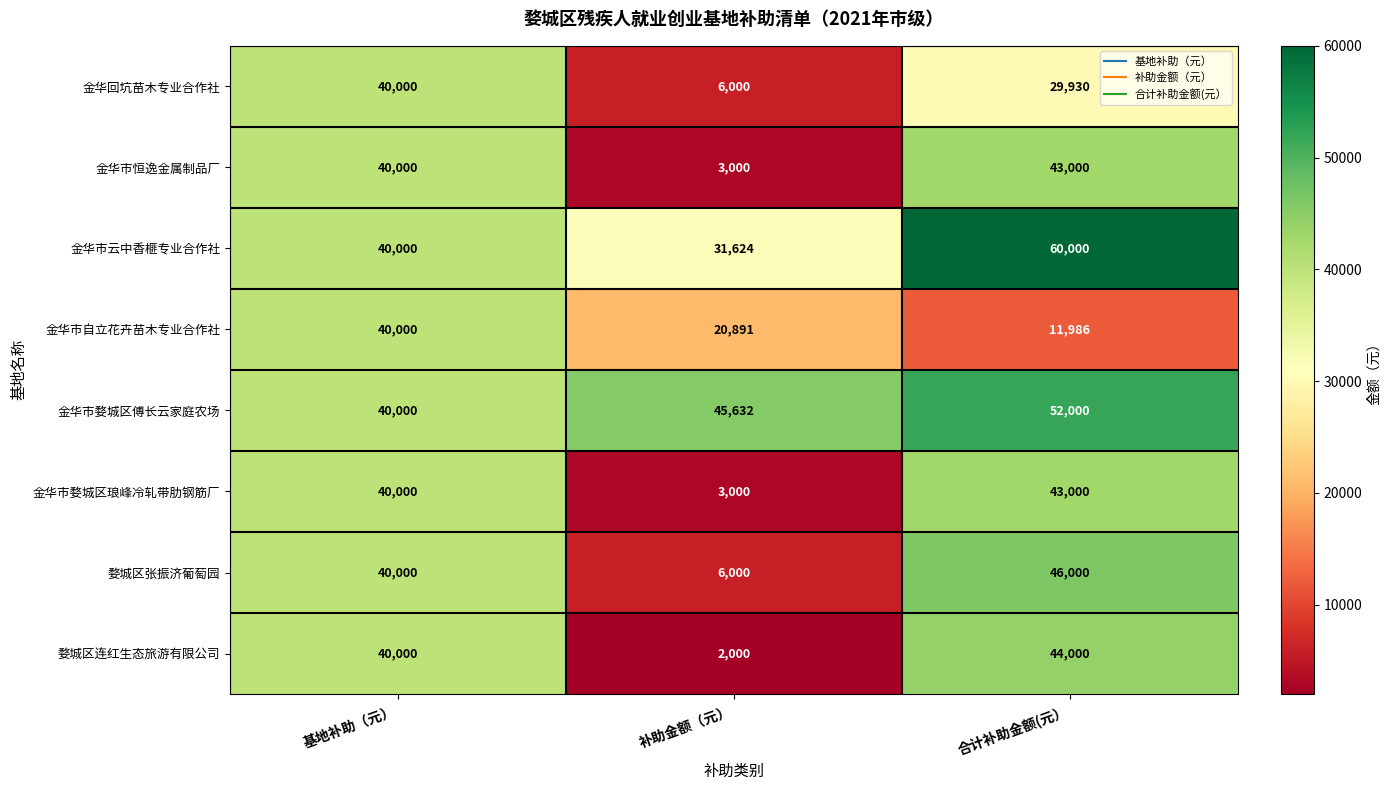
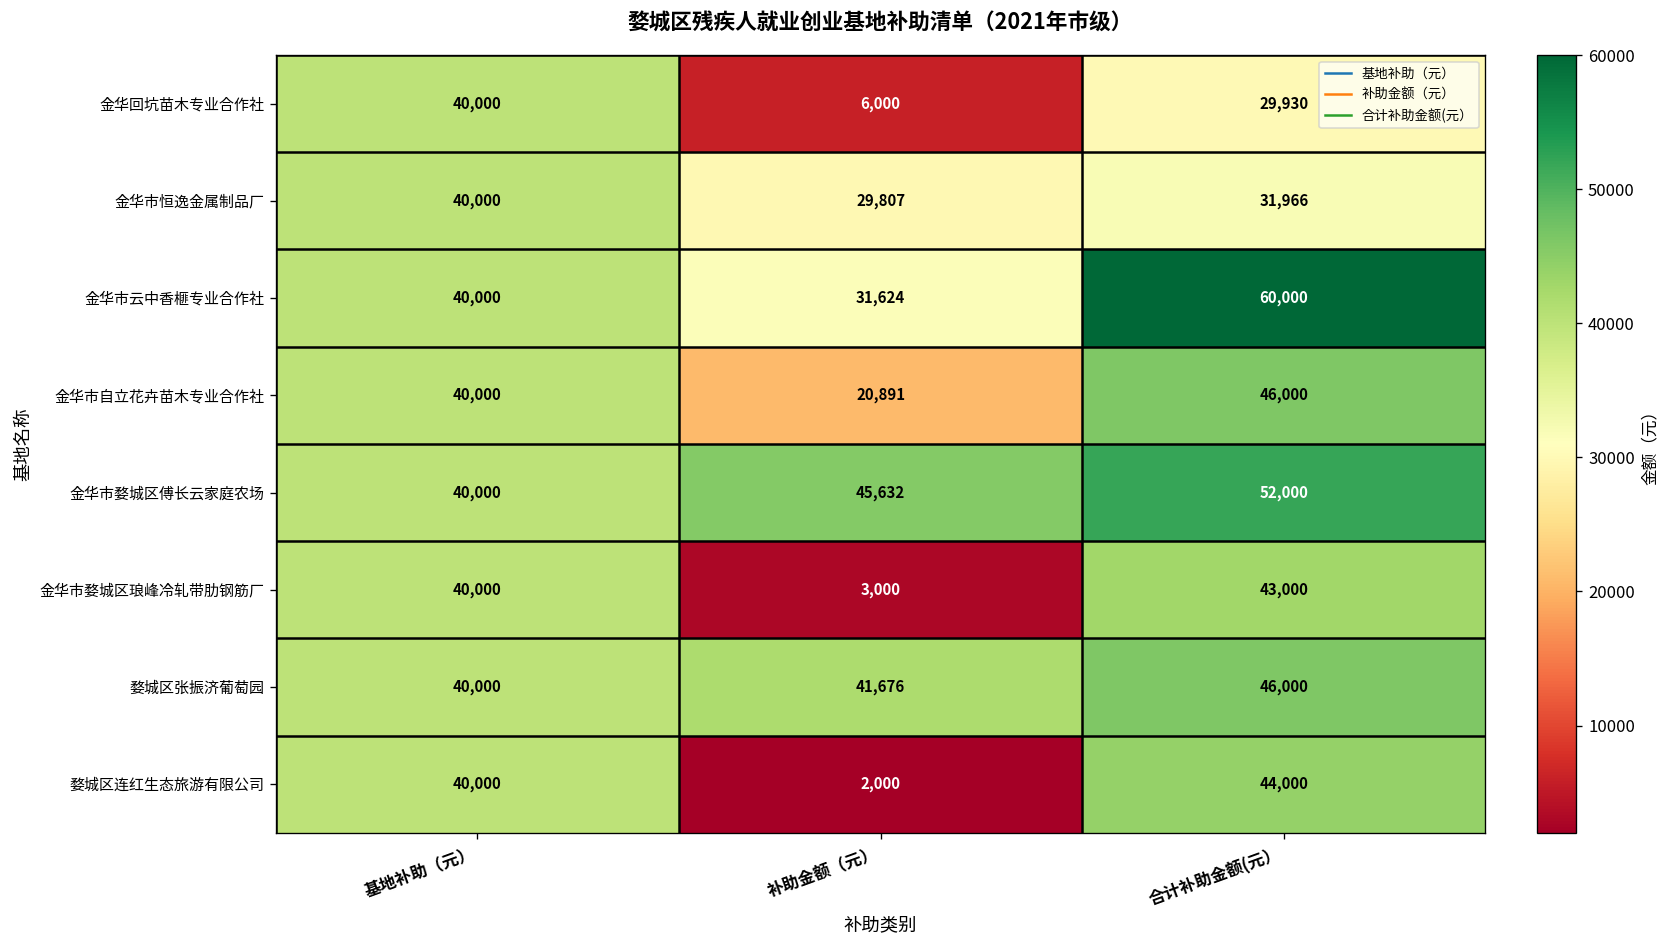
金华市恒逸金属制品厂, 补助金额（元）: 3,000 -> 29,807
金华市恒逸金属制品厂, 合计补助金额(元）: 43,000 -> 31,966
金华市自立花卉苗木专业合作社, 合计补助金额(元）: 11,986 -> 46,000
婺城区张振济葡萄园, 补助金额（元）: 6,000 -> 41,676
